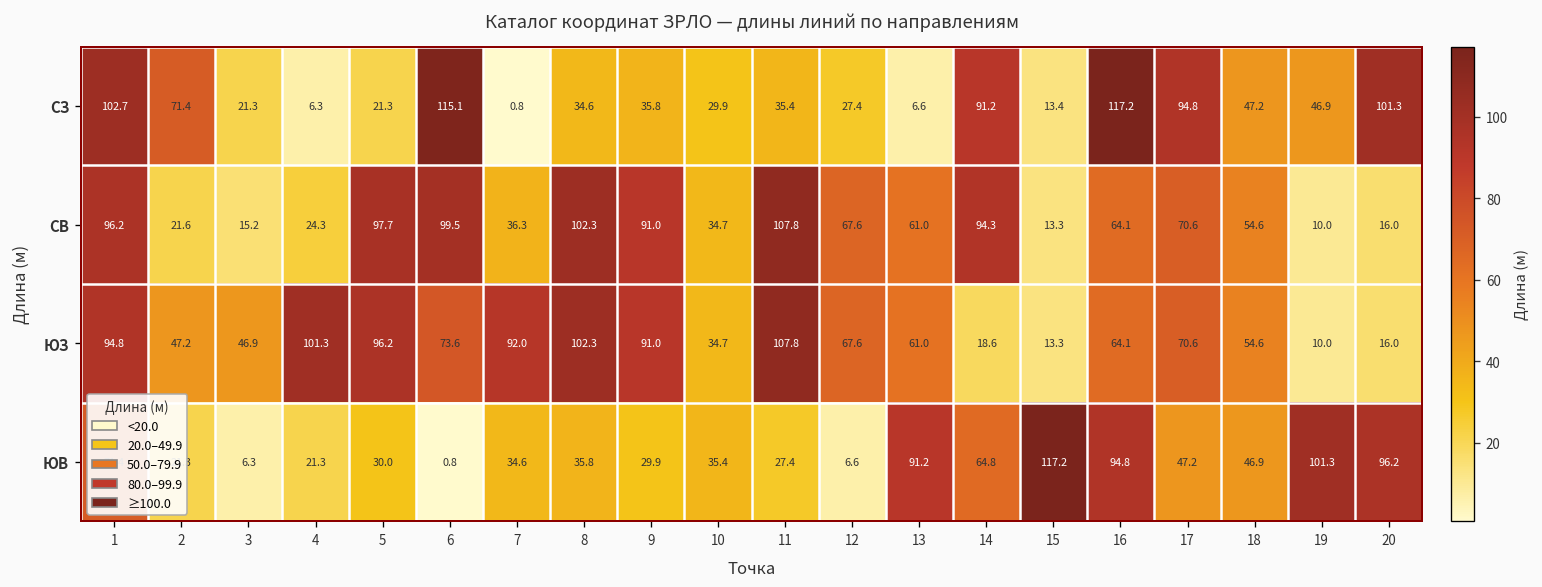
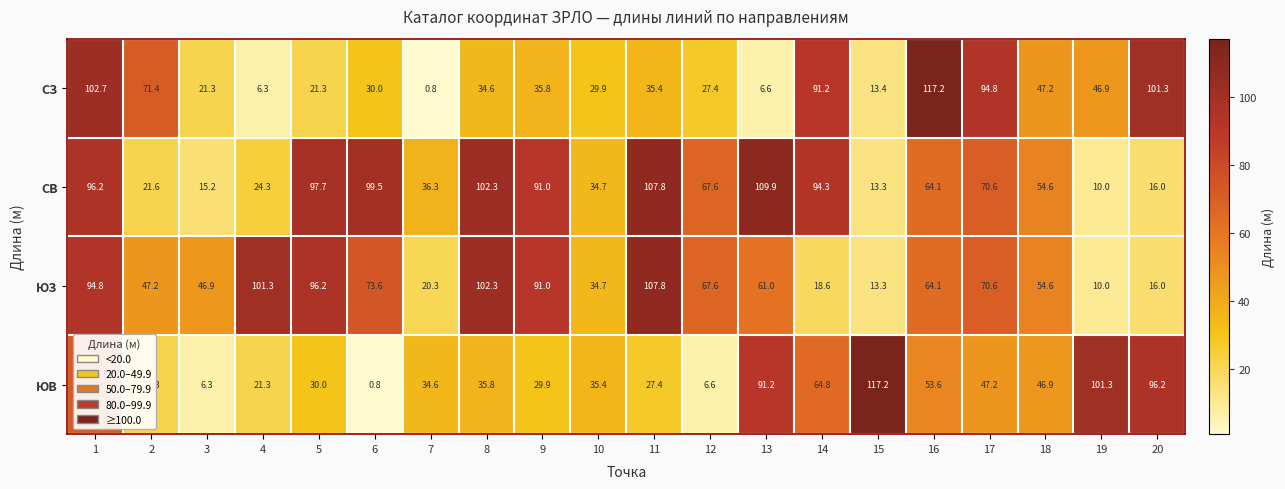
СЗ, 6: 115.1 -> 30.0
СВ, 13: 61.0 -> 109.9
ЮЗ, 7: 92.0 -> 20.3
ЮВ, 16: 94.8 -> 53.6
